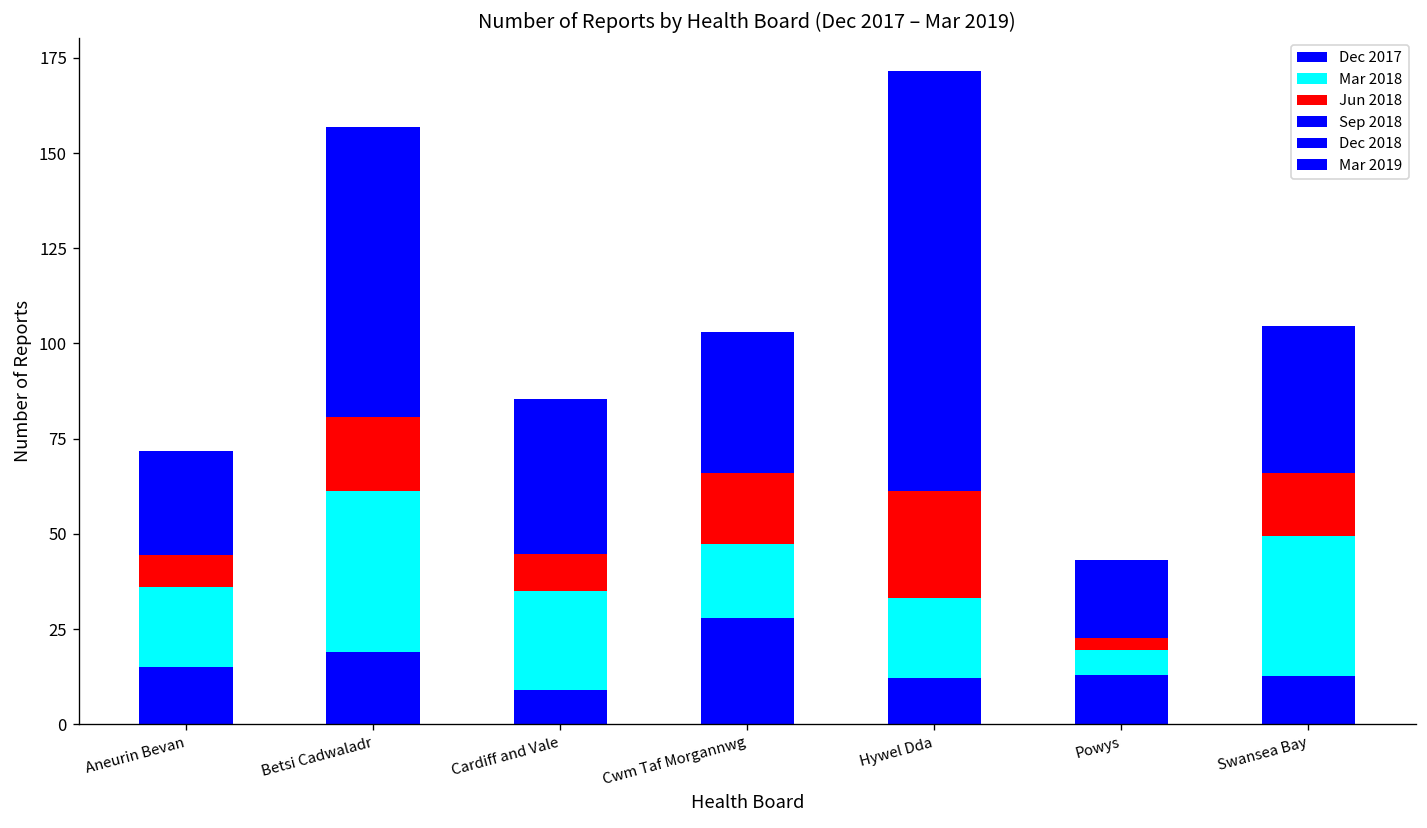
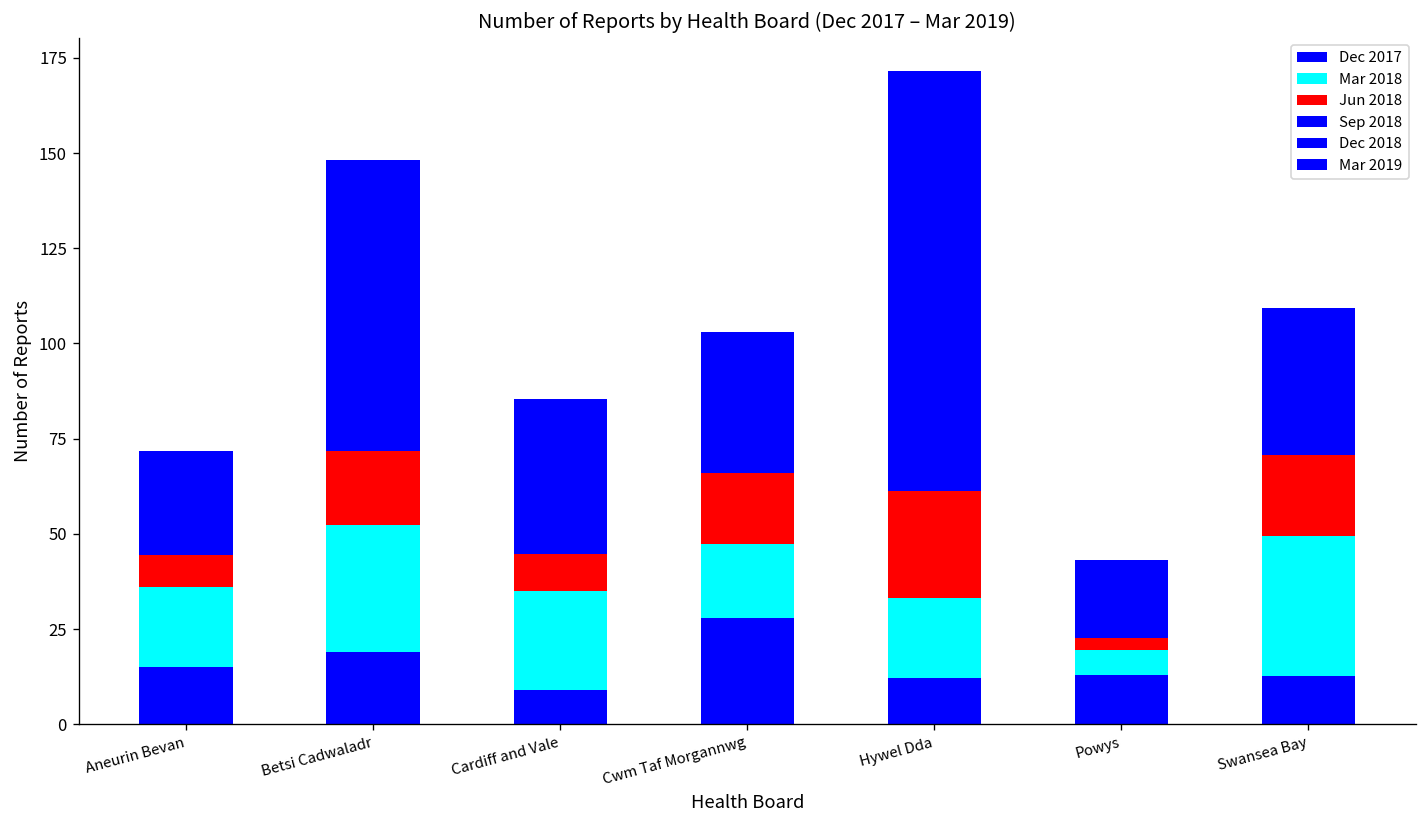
Mar 2018, Betsi Cadwaladr: 42 -> 34
Jun 2018, Swansea Bay: 16 -> 21
